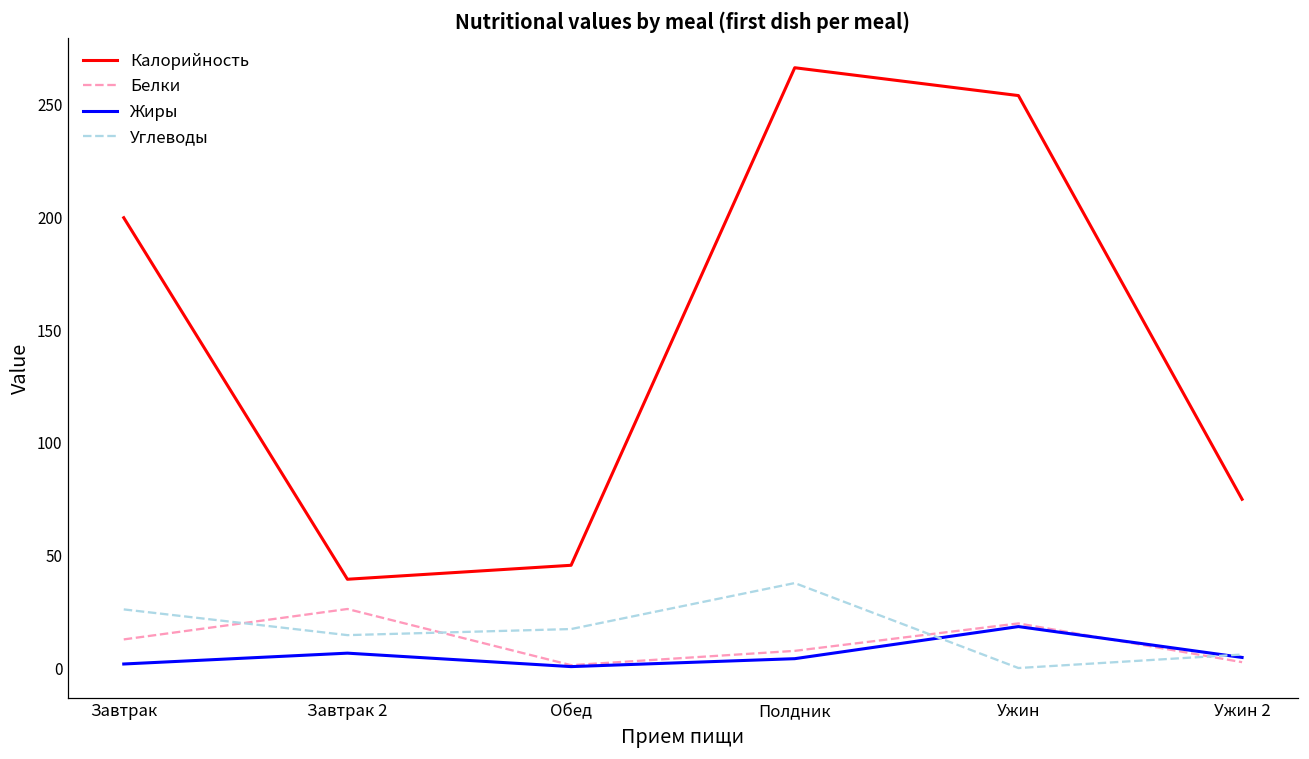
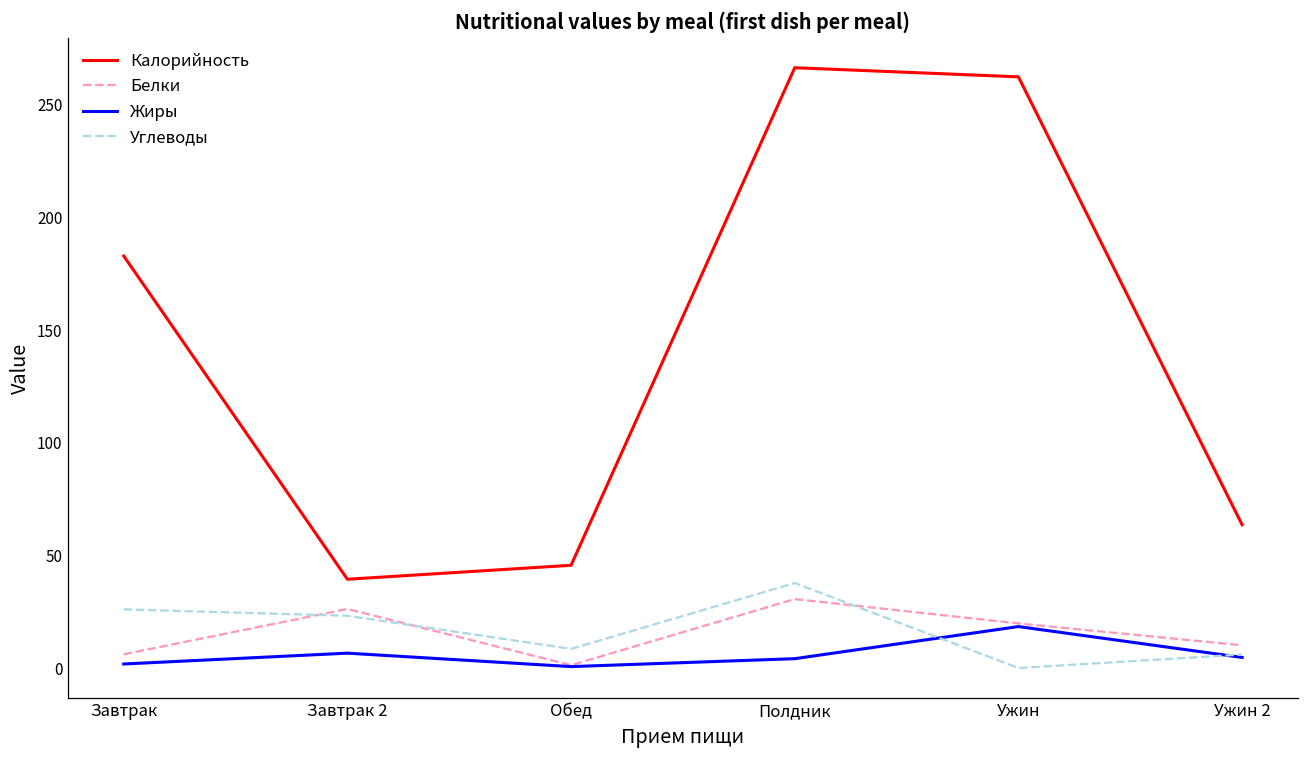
Калорийность, Завтрак: 200 -> 183
Белки, Завтрак: 13 -> 6
Углеводы, Завтрак 2: 15 -> 23
Углеводы, Обед: 17 -> 9
Белки, Полдник: 8 -> 31
Калорийность, Ужин: 254 -> 262
Калорийность, Ужин 2: 75 -> 64
Белки, Ужин 2: 3 -> 10
